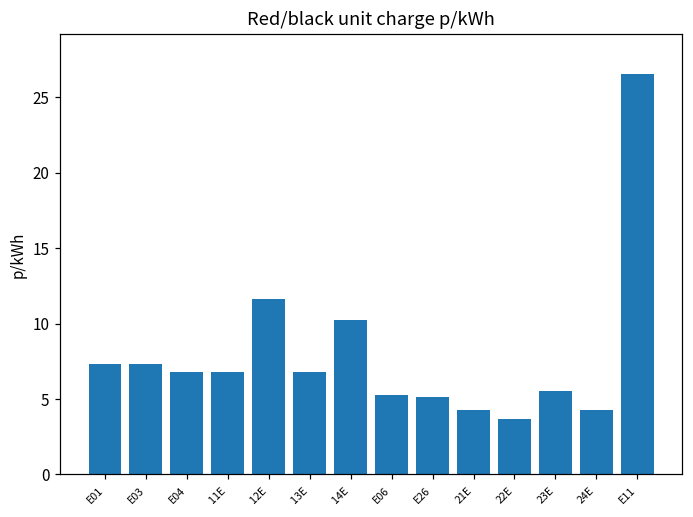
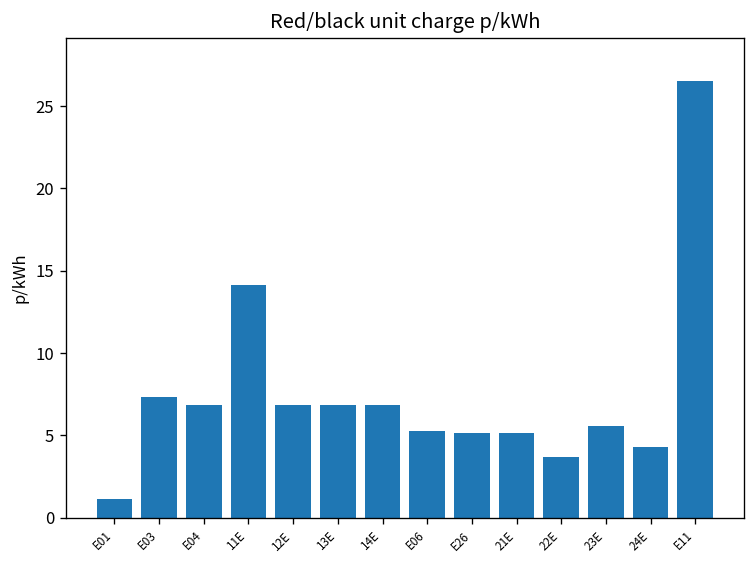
E01: 7.3 -> 1.2
11E: 6.8 -> 14.2
12E: 11.6 -> 6.8
14E: 10.2 -> 6.8
21E: 4.3 -> 5.1
